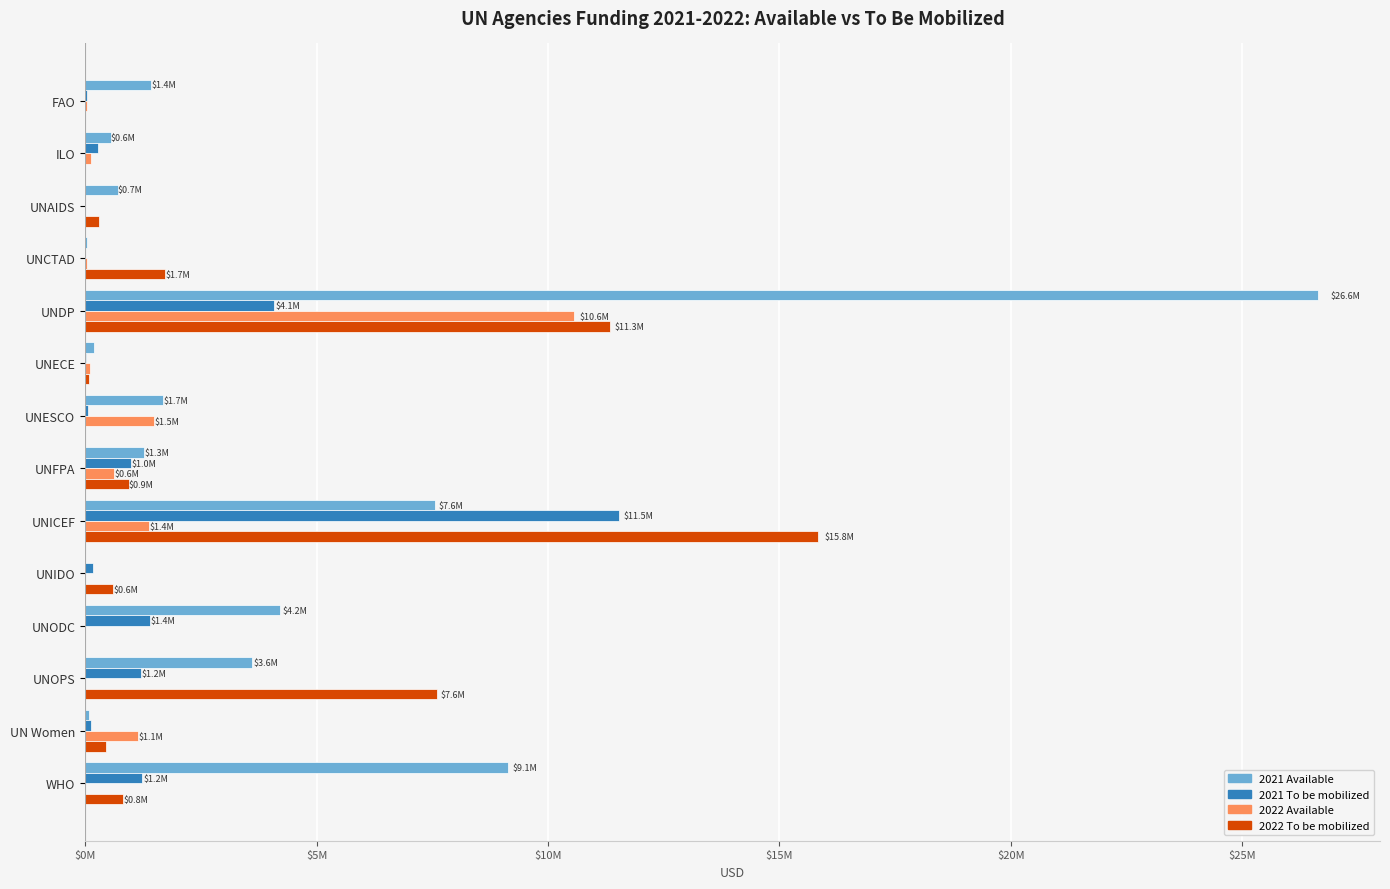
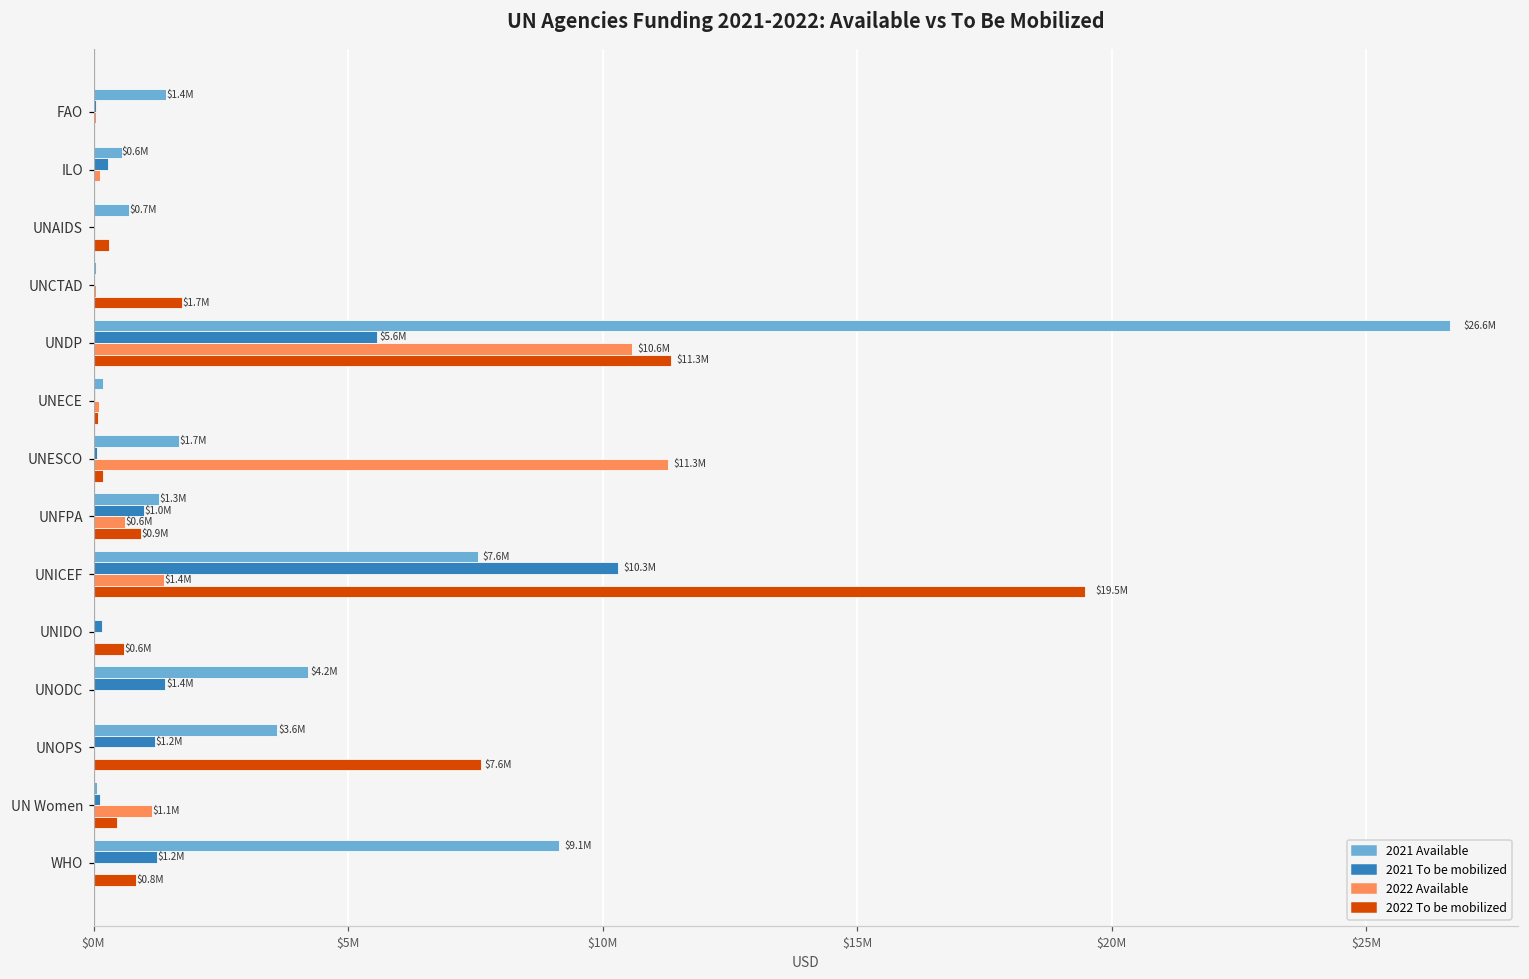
2021 To be mobilized, UNDP: $4.1M -> $5.6M
2022 Available, UNESCO: $1.5M -> $11.3M
2022 To be mobilized, UNESCO: $0 -> $200000
2021 To be mobilized, UNICEF: $11.5M -> $10.3M
2022 To be mobilized, UNICEF: $15.8M -> $19.5M
